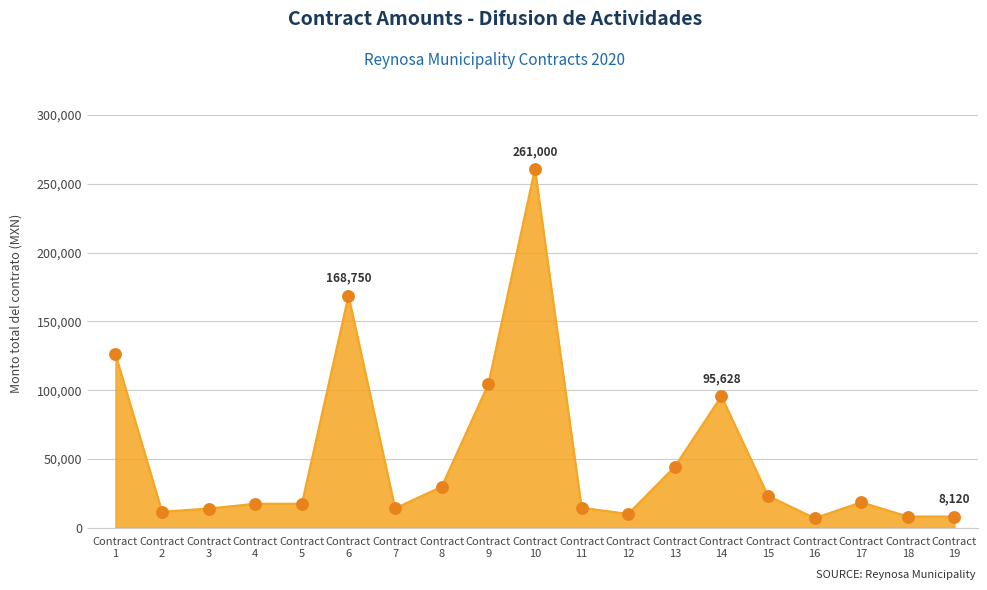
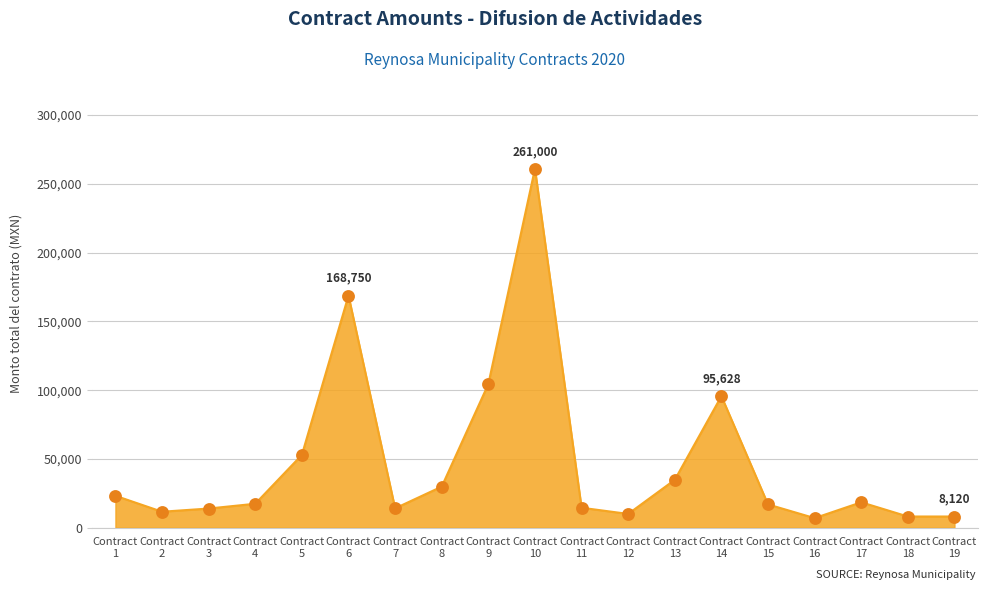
Contract 1: 126,000 -> 23,000
Contract 5: 17,000 -> 53,000
Contract 13: 44,000 -> 35,000
Contract 15: 23,000 -> 17,000
